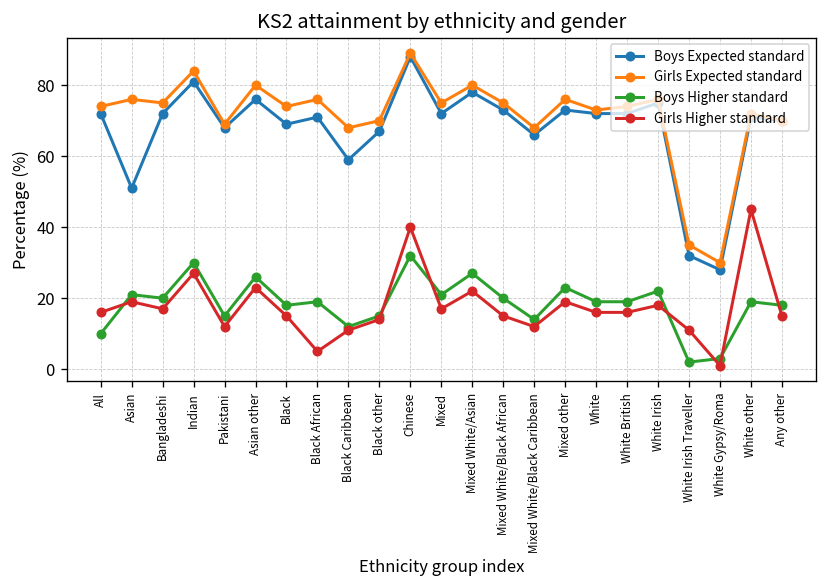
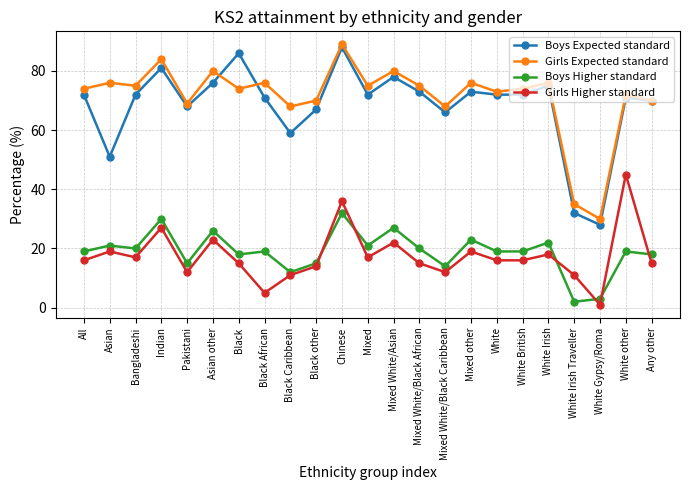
Boys Higher standard, All: 10 -> 19
Boys Expected standard, Black: 69 -> 86
Girls Higher standard, Chinese: 40 -> 36
